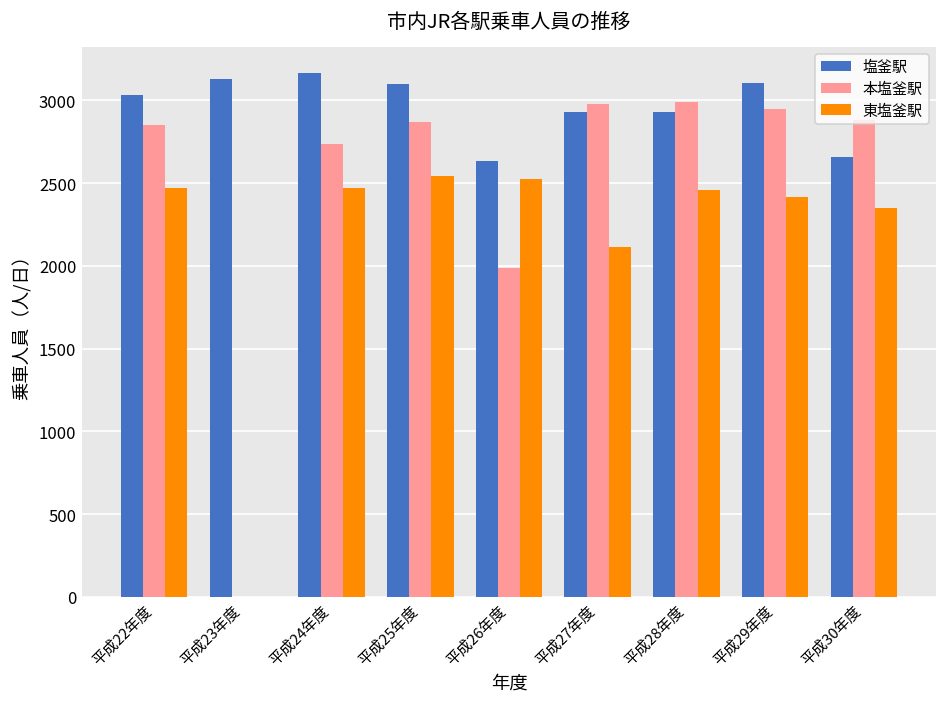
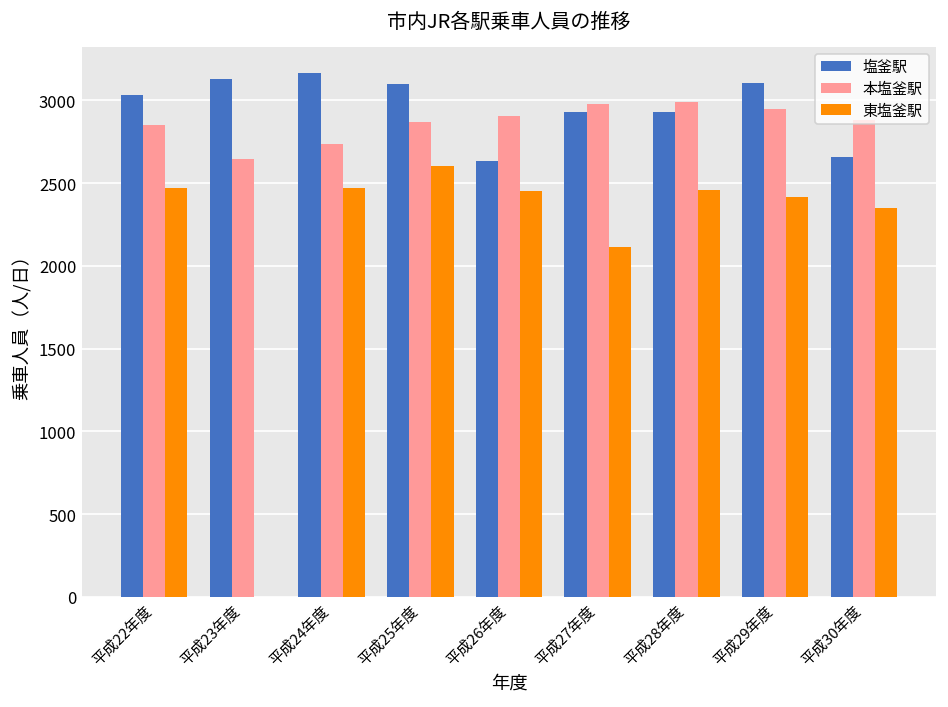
本塩釜駅, 平成23年度: 0 -> 2650
東塩釜駅, 平成25年度: 2540 -> 2610
本塩釜駅, 平成26年度: 1990 -> 2910
東塩釜駅, 平成26年度: 2520 -> 2450
